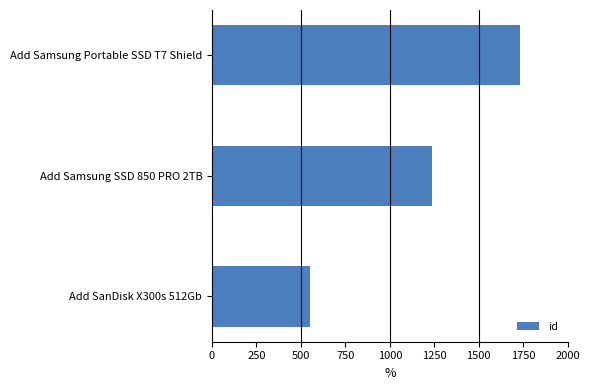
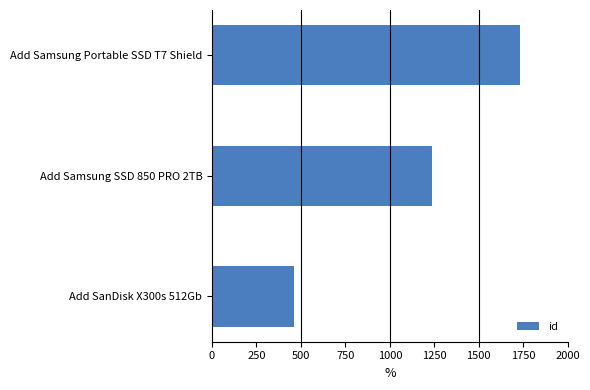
Add SanDisk X300s 512Gb: 550 -> 460
